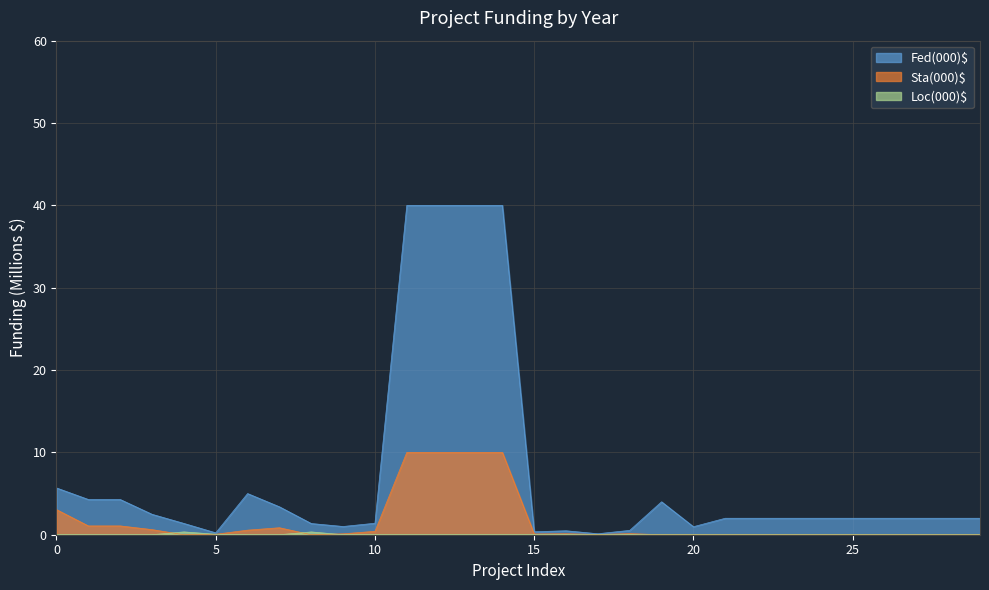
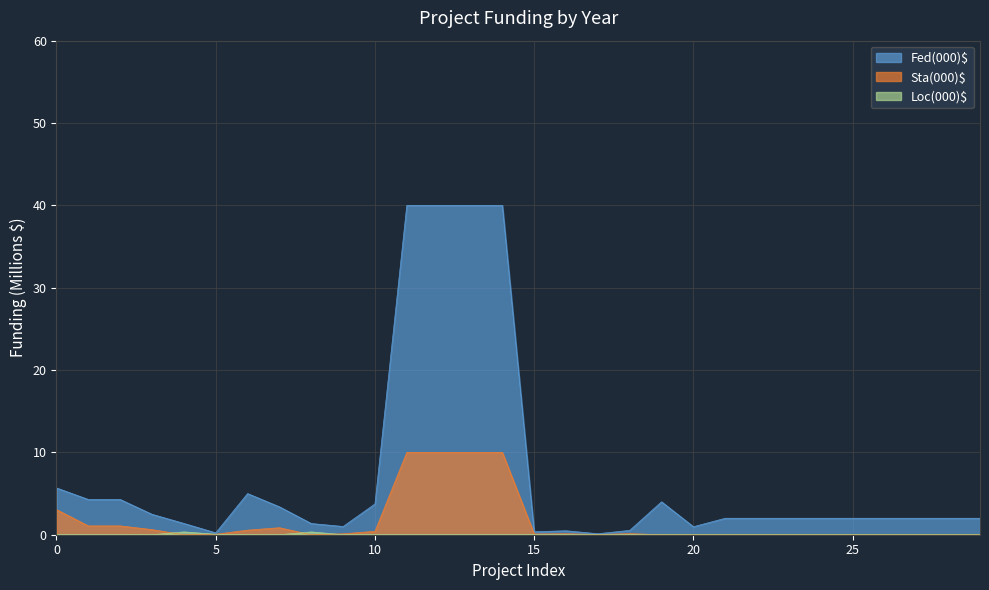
Fed(000)$, 10: 1 -> 4
